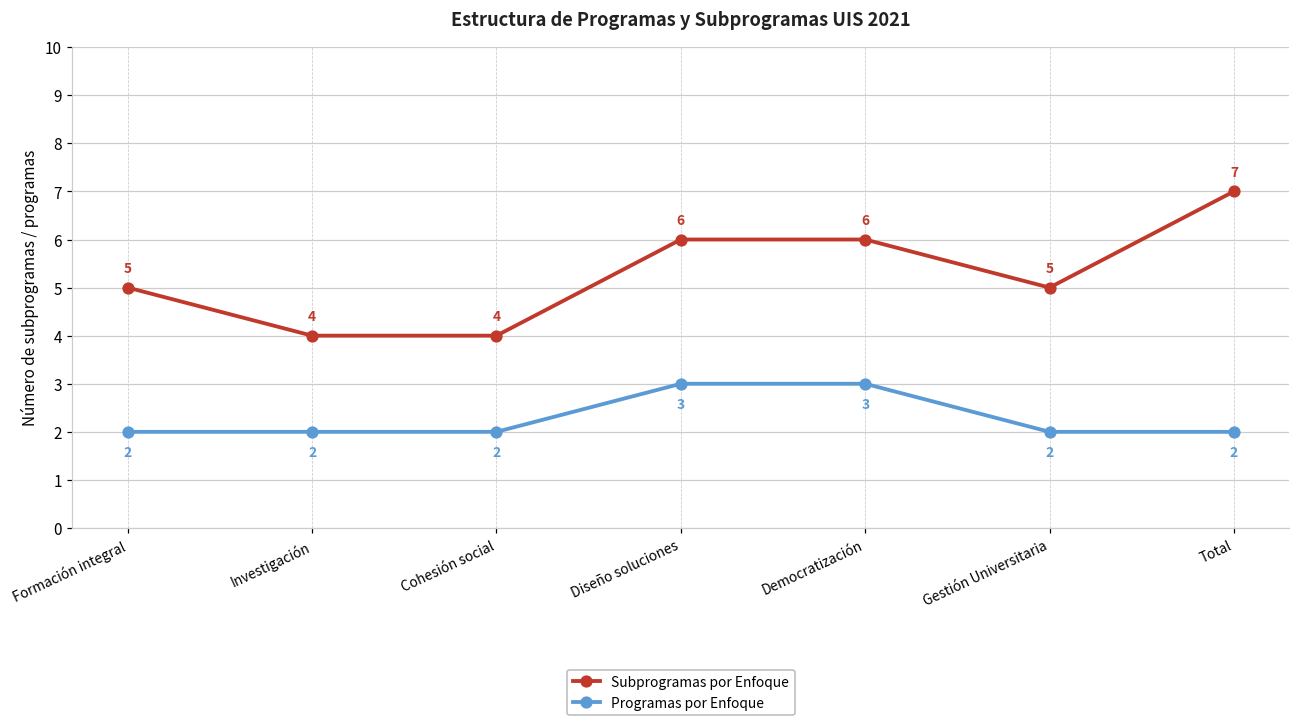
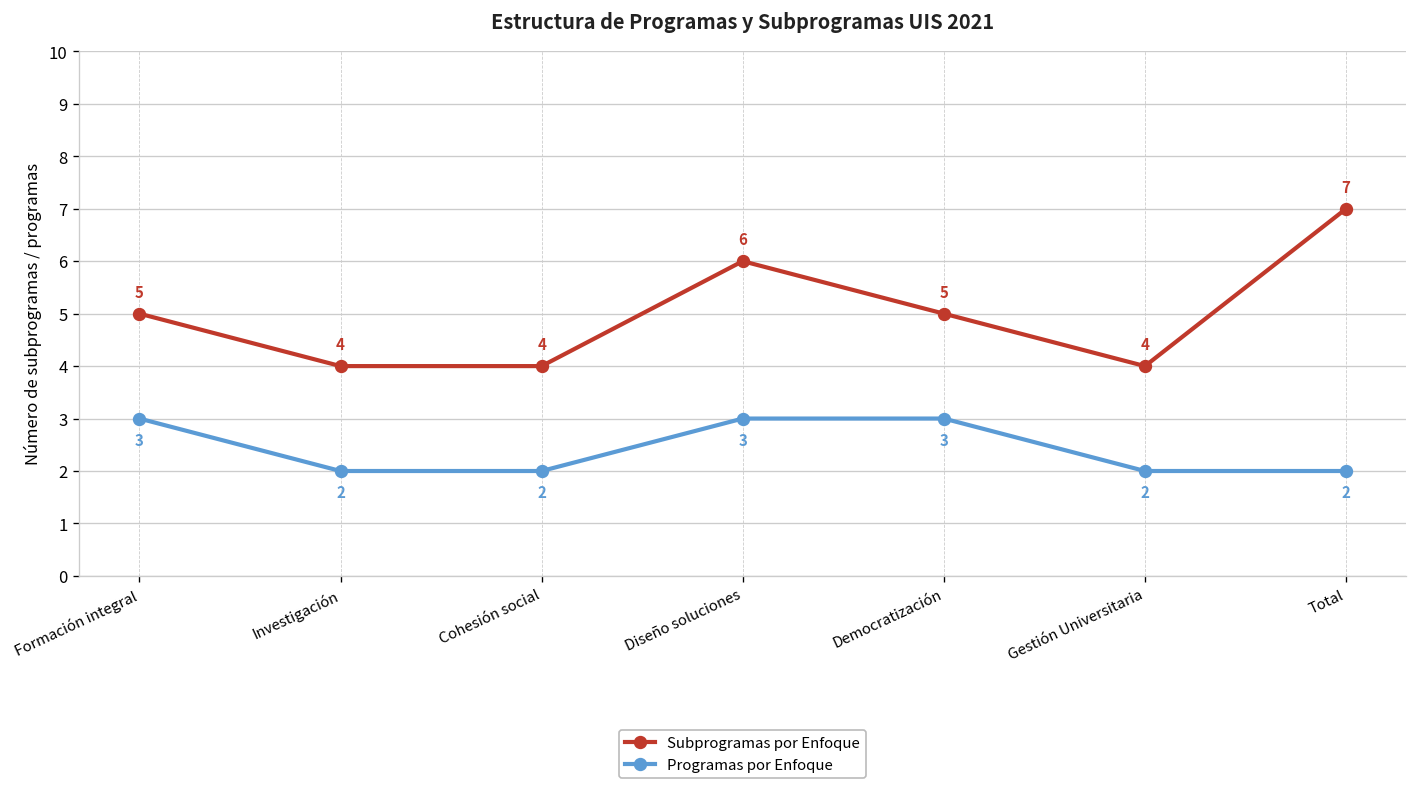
Programas por Enfoque, Formación integral: 2 -> 3
Subprogramas por Enfoque, Democratización: 6 -> 5
Subprogramas por Enfoque, Gestión Universitaria: 5 -> 4
